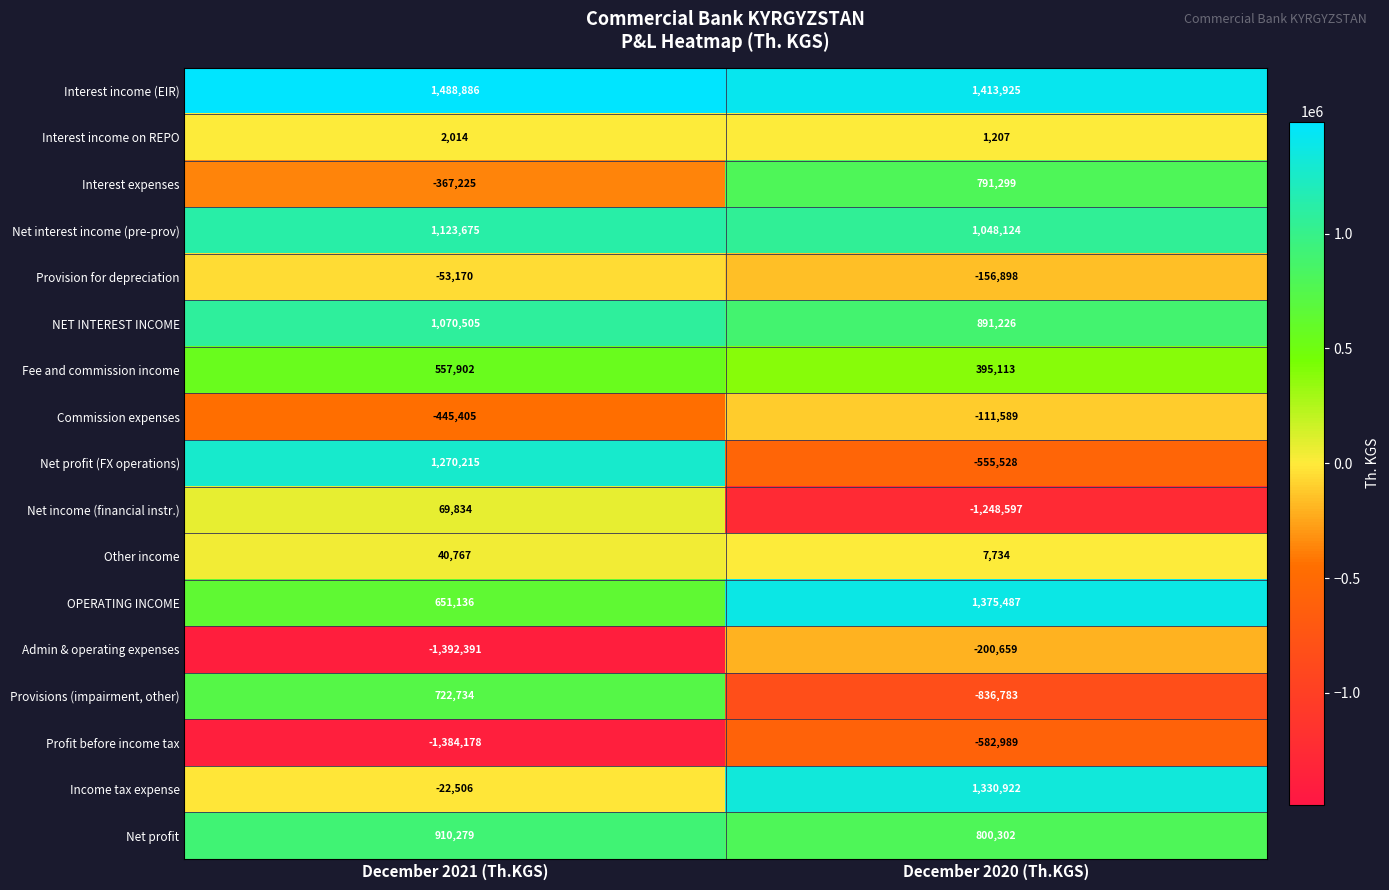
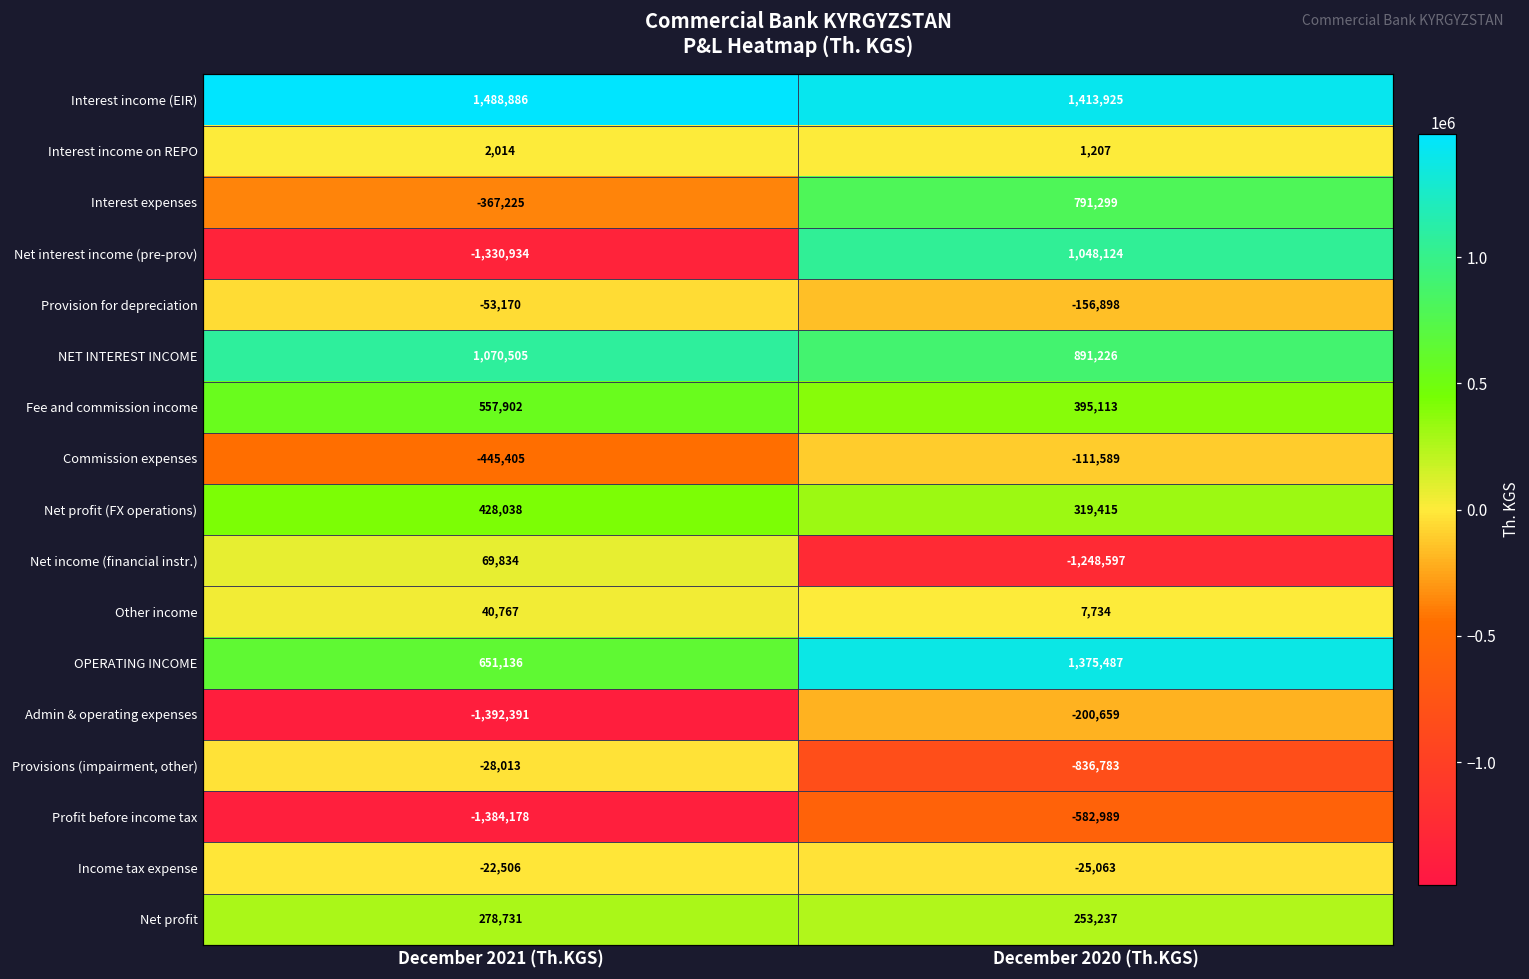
Net interest income (pre-prov), December 2021 (Th.KGS): 1,123,675 -> -1,330,934
Net profit (FX operations), December 2021 (Th.KGS): 1,270,215 -> 428,038
Net profit (FX operations), December 2020 (Th.KGS): -555,528 -> 319,415
Provisions (impairment, other), December 2021 (Th.KGS): 722,734 -> -28,013
Income tax expense, December 2020 (Th.KGS): 1,330,922 -> -25,063
Net profit, December 2021 (Th.KGS): 910,279 -> 278,731
Net profit, December 2020 (Th.KGS): 800,302 -> 253,237
